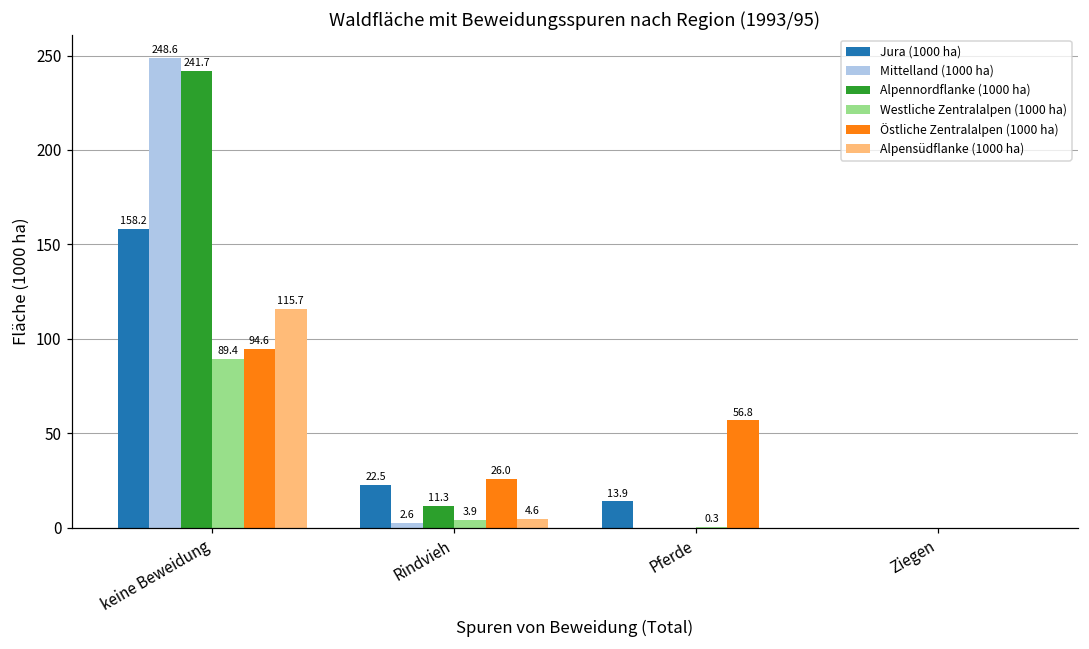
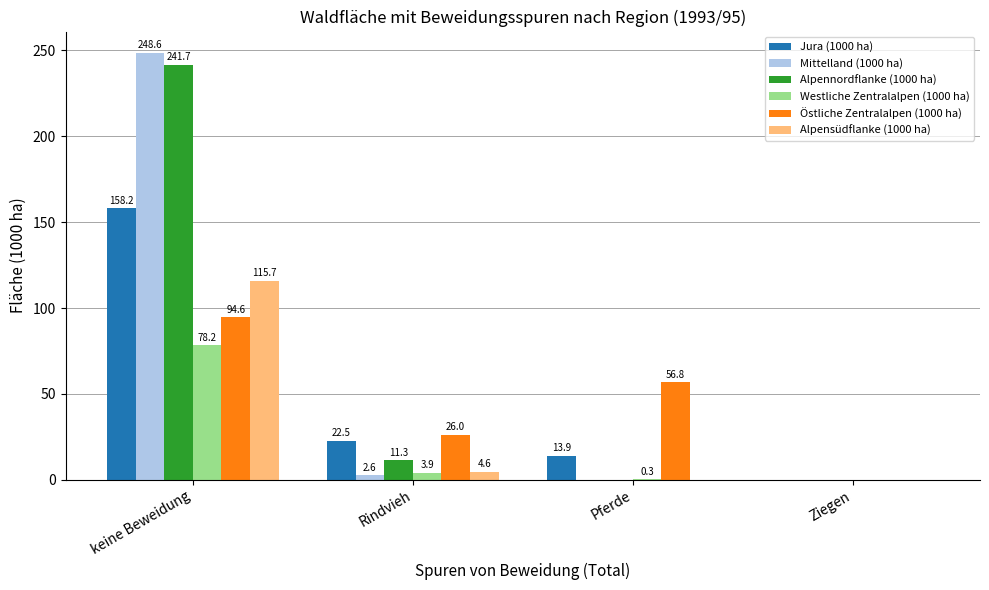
Westliche Zentralalpen (1000 ha), keine Beweidung: 89.4 -> 78.2
